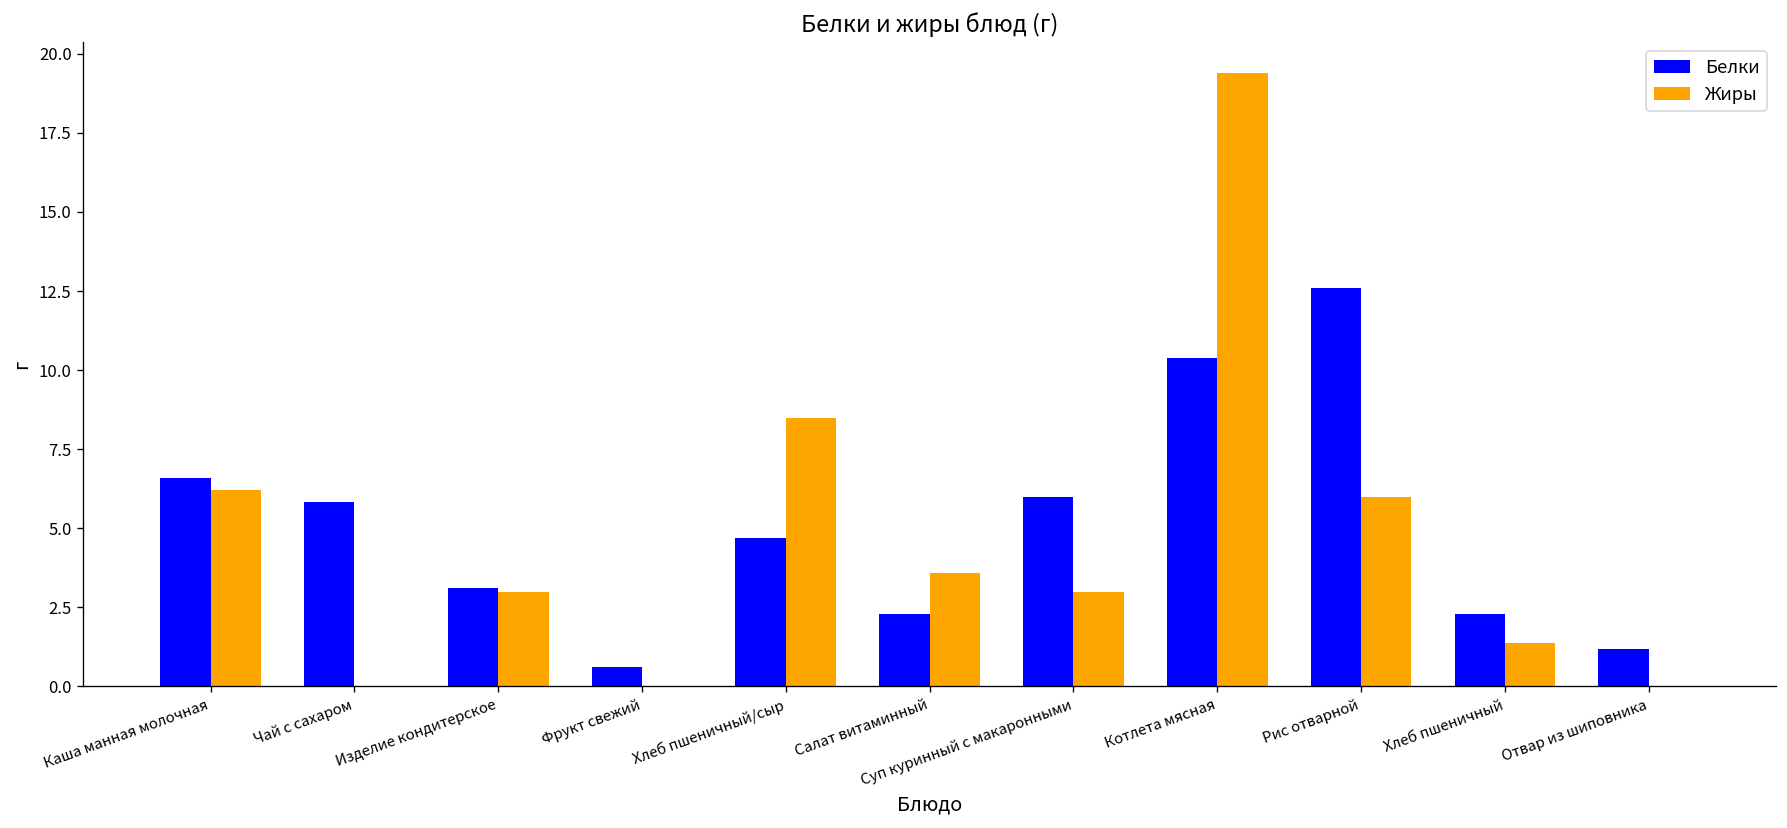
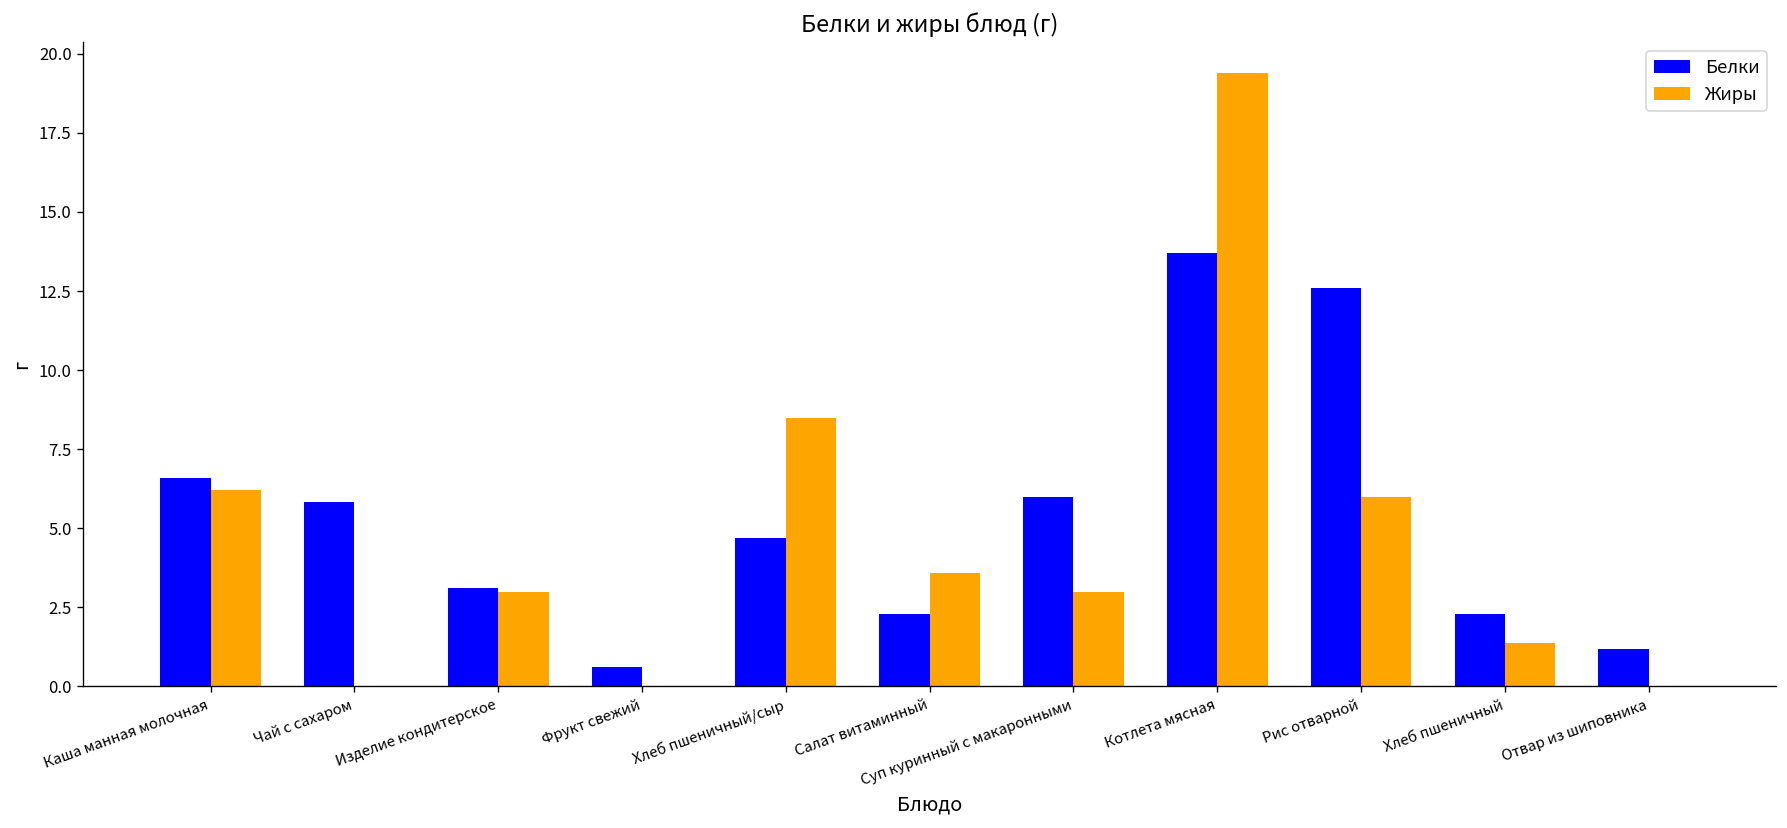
Белки, Котлета мясная: 10.4 -> 13.7
